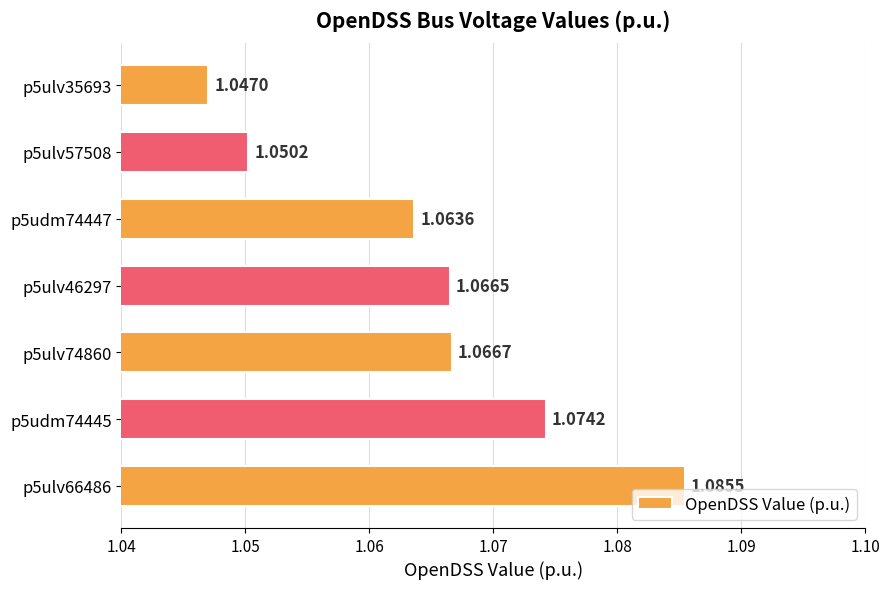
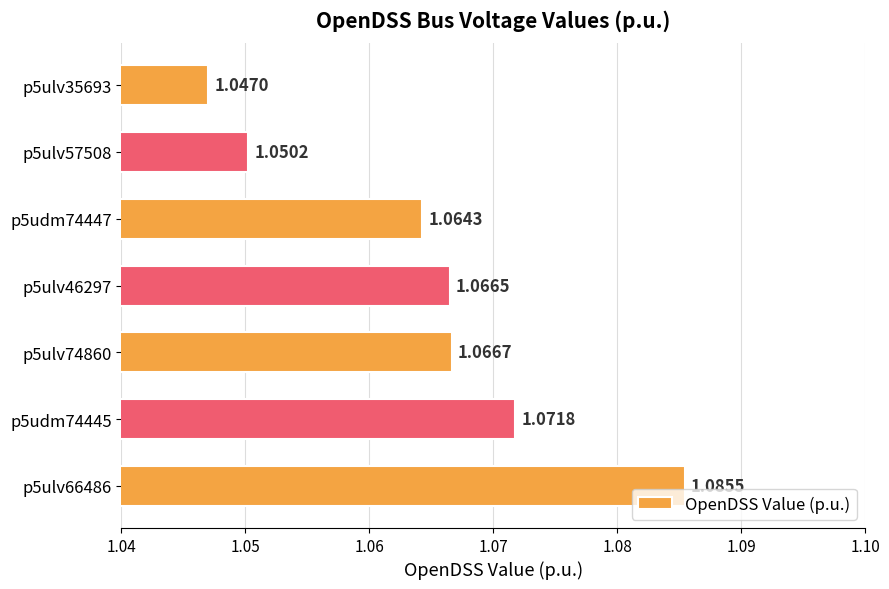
p5udm74447: 1.0636 -> 1.0643
p5udm74445: 1.0742 -> 1.0718
